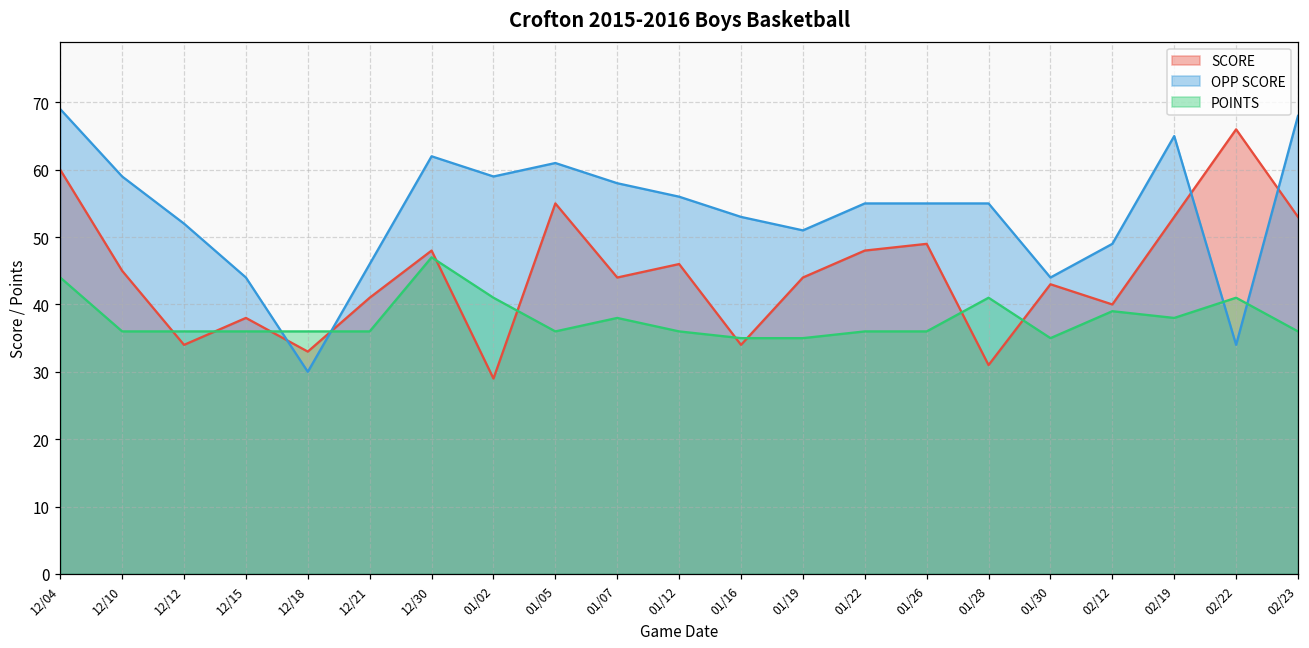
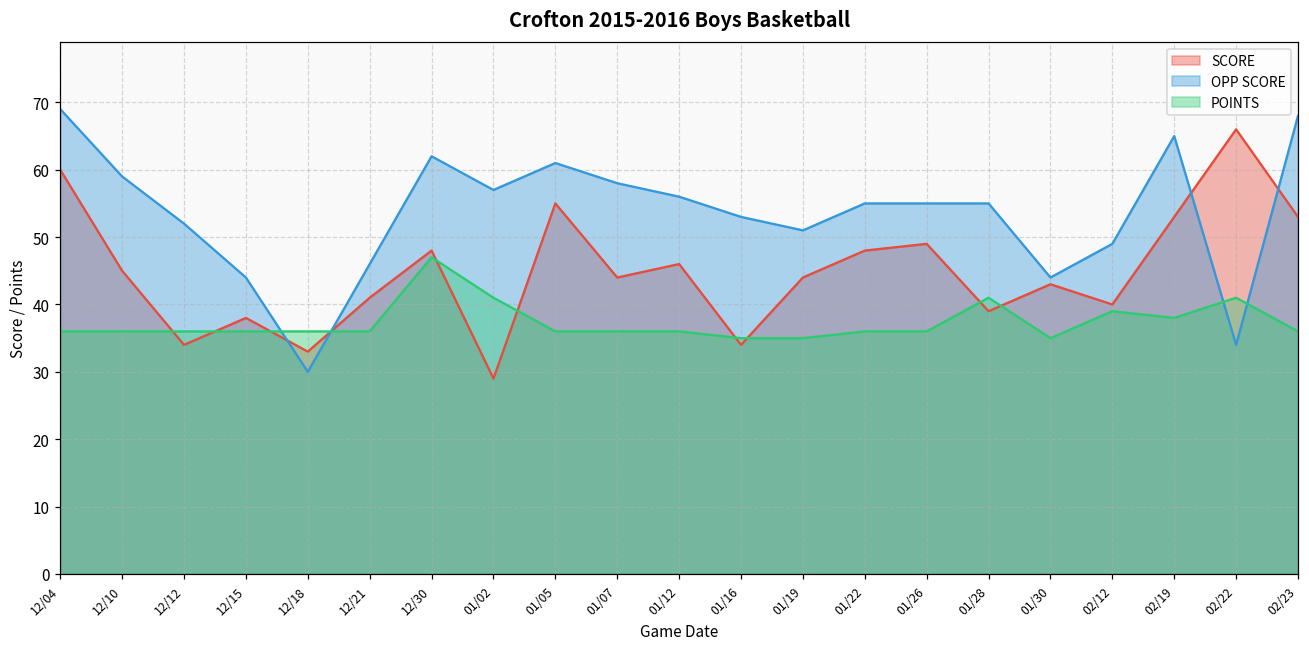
POINTS, 12/04: 44 -> 36
OPP SCORE, 01/02: 59 -> 57
POINTS, 01/07: 38 -> 36
SCORE, 01/28: 31 -> 39
